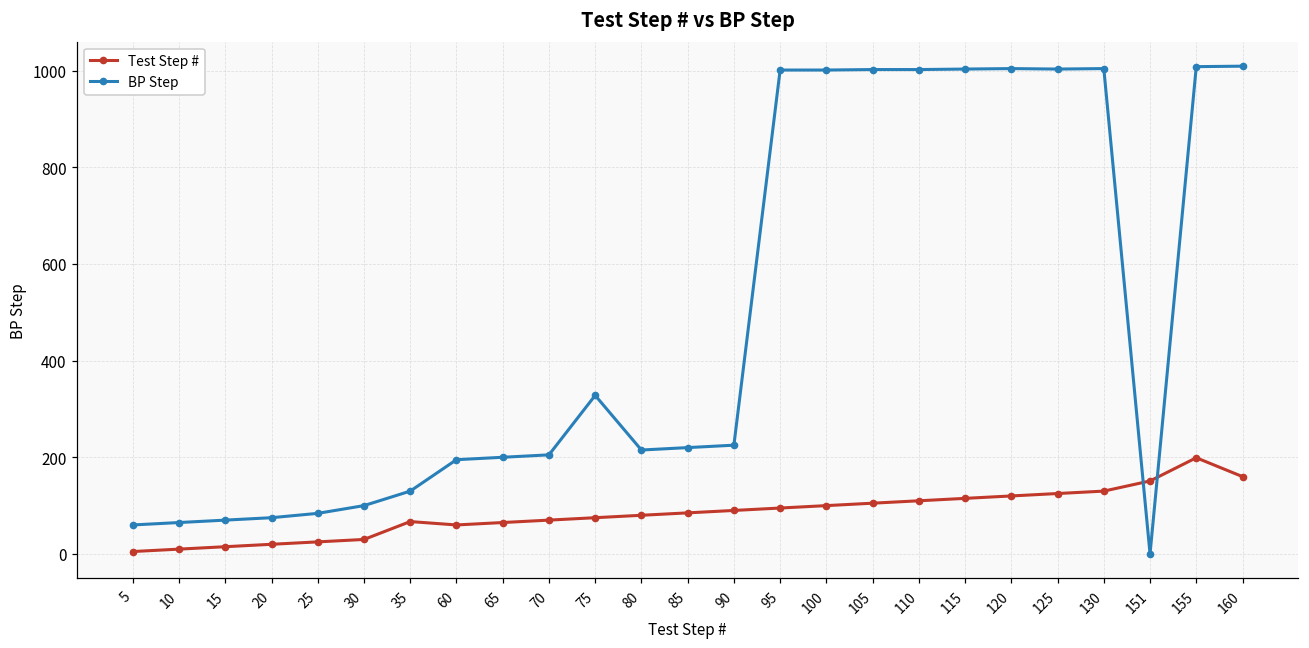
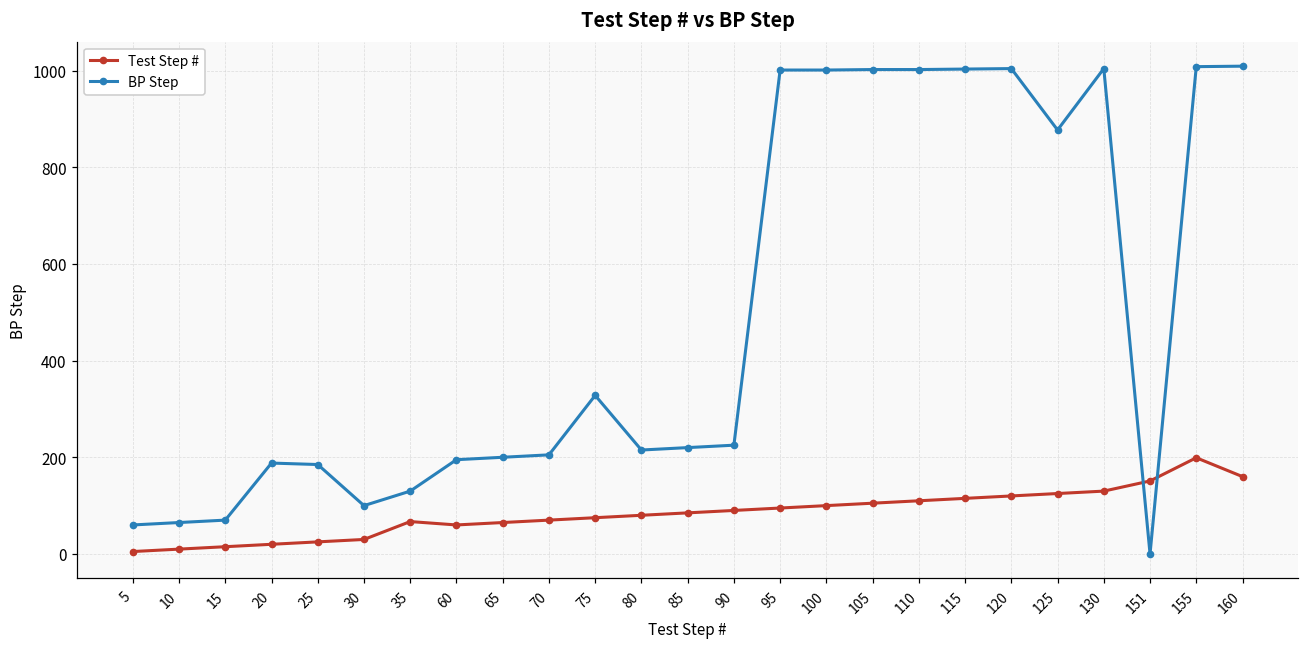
BP Step, 20: 80 -> 190
BP Step, 25: 80 -> 190
BP Step, 125: 1000 -> 880
